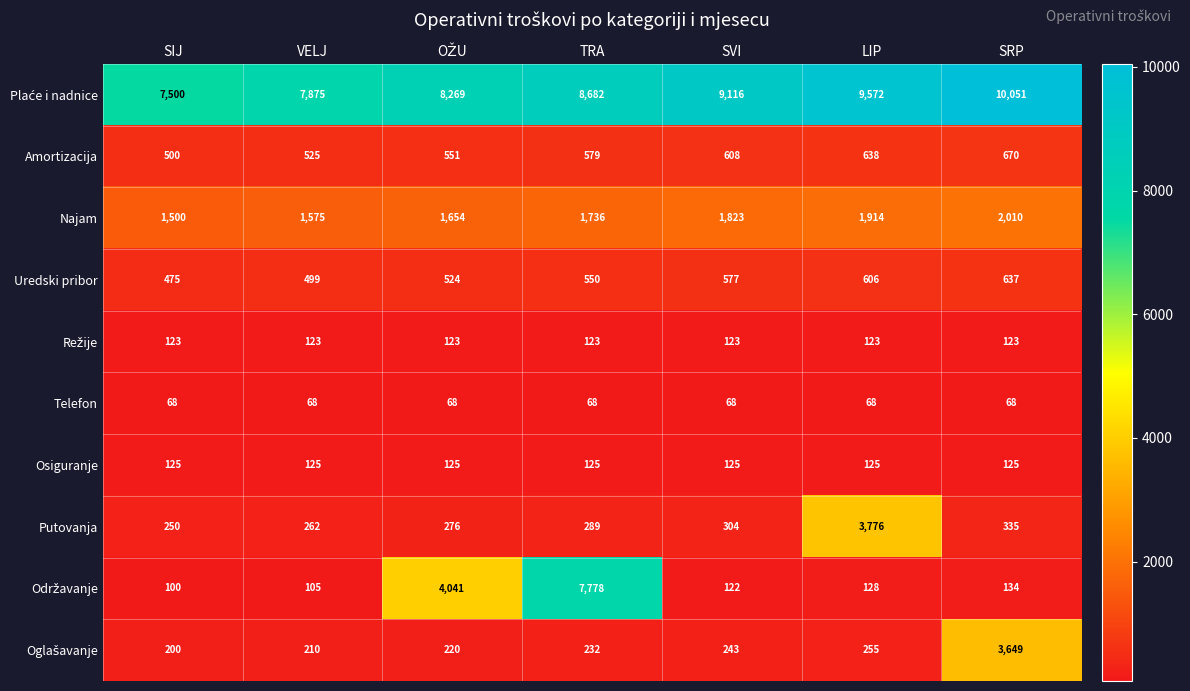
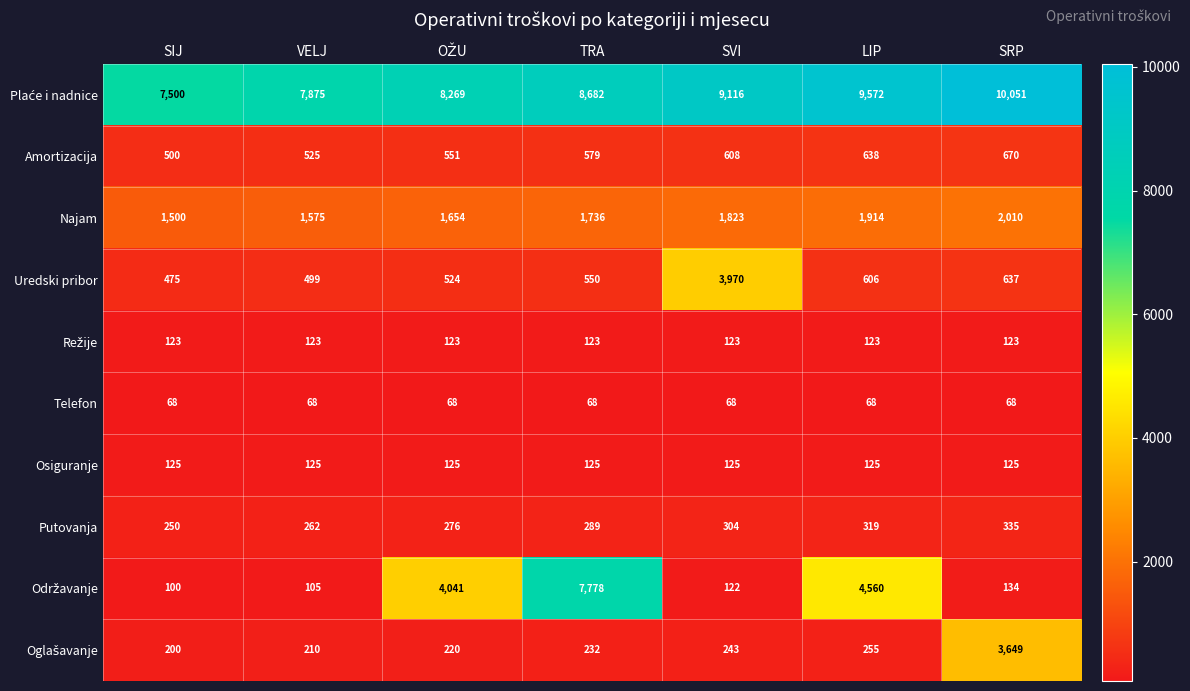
Uredski pribor, SVI: 577 -> 3,970
Putovanja, LIP: 3,776 -> 319
Održavanje, LIP: 128 -> 4,560
